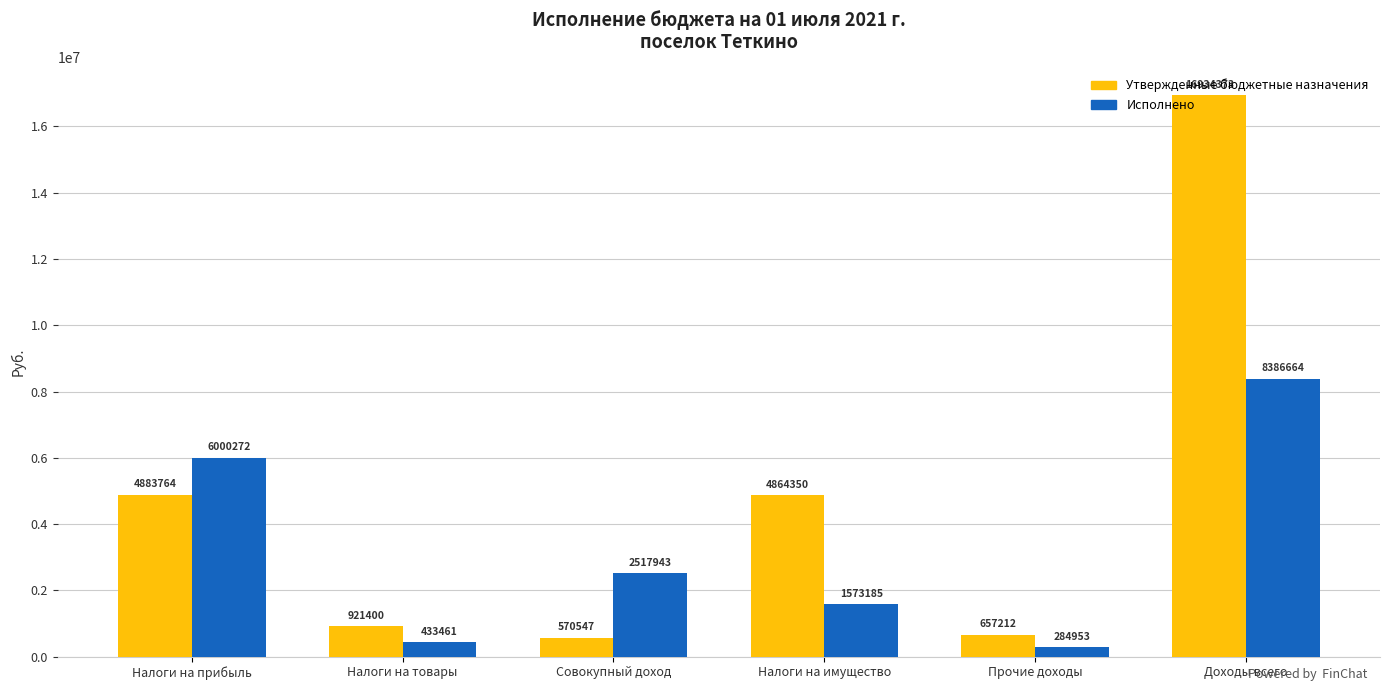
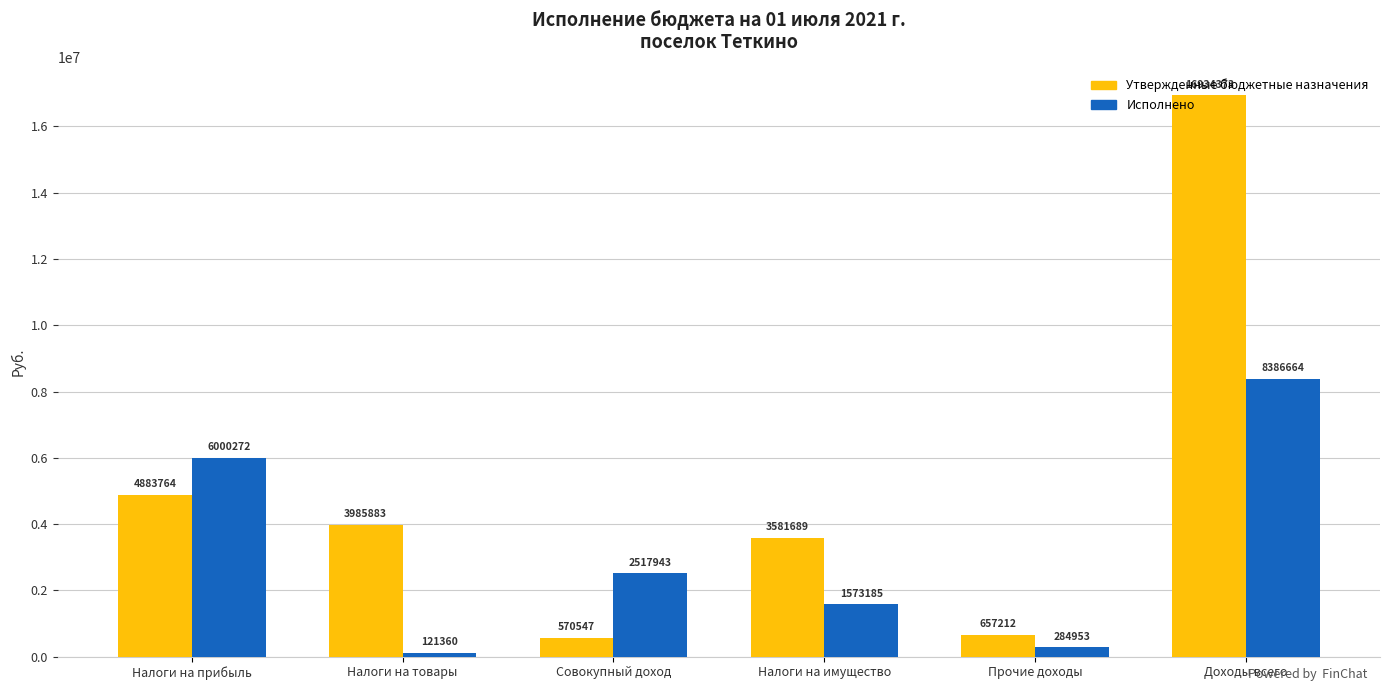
Утвержденные бюджетные назначения, Налоги на товары: 921400 -> 3985883
Исполнено, Налоги на товары: 433461 -> 121360
Утвержденные бюджетные назначения, Налоги на имущество: 4864350 -> 3581689
